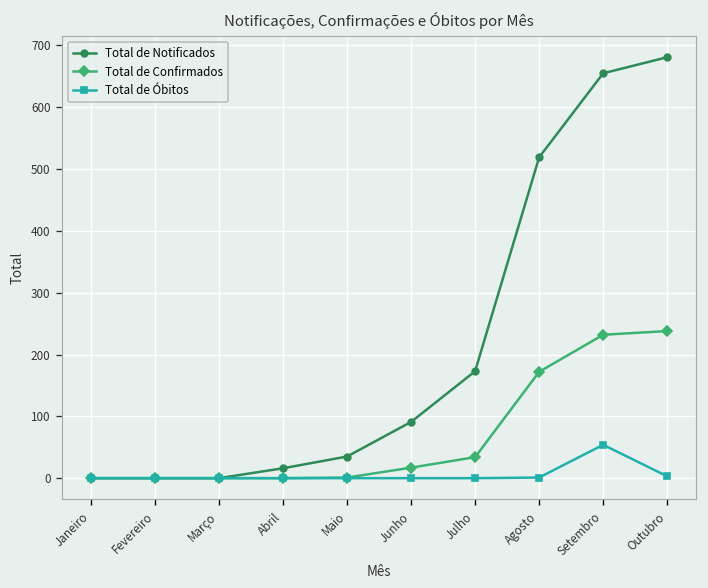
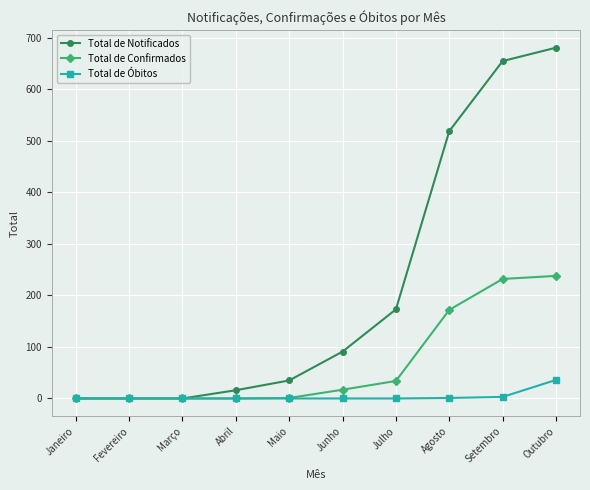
Total de Óbitos, Setembro: 50 -> 0
Total de Óbitos, Outubro: 0 -> 40
